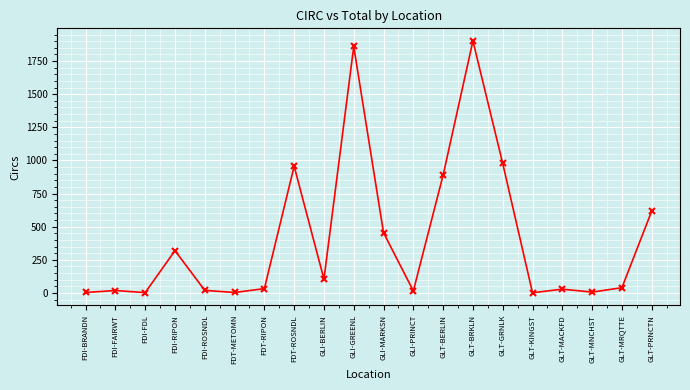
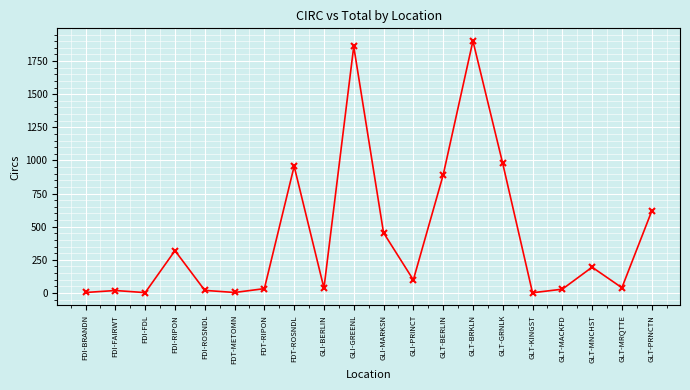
GLI-BERLIN: 100 -> 40
GLI-PRINCT: 20 -> 100
GLT-MNCHST: 10 -> 190
